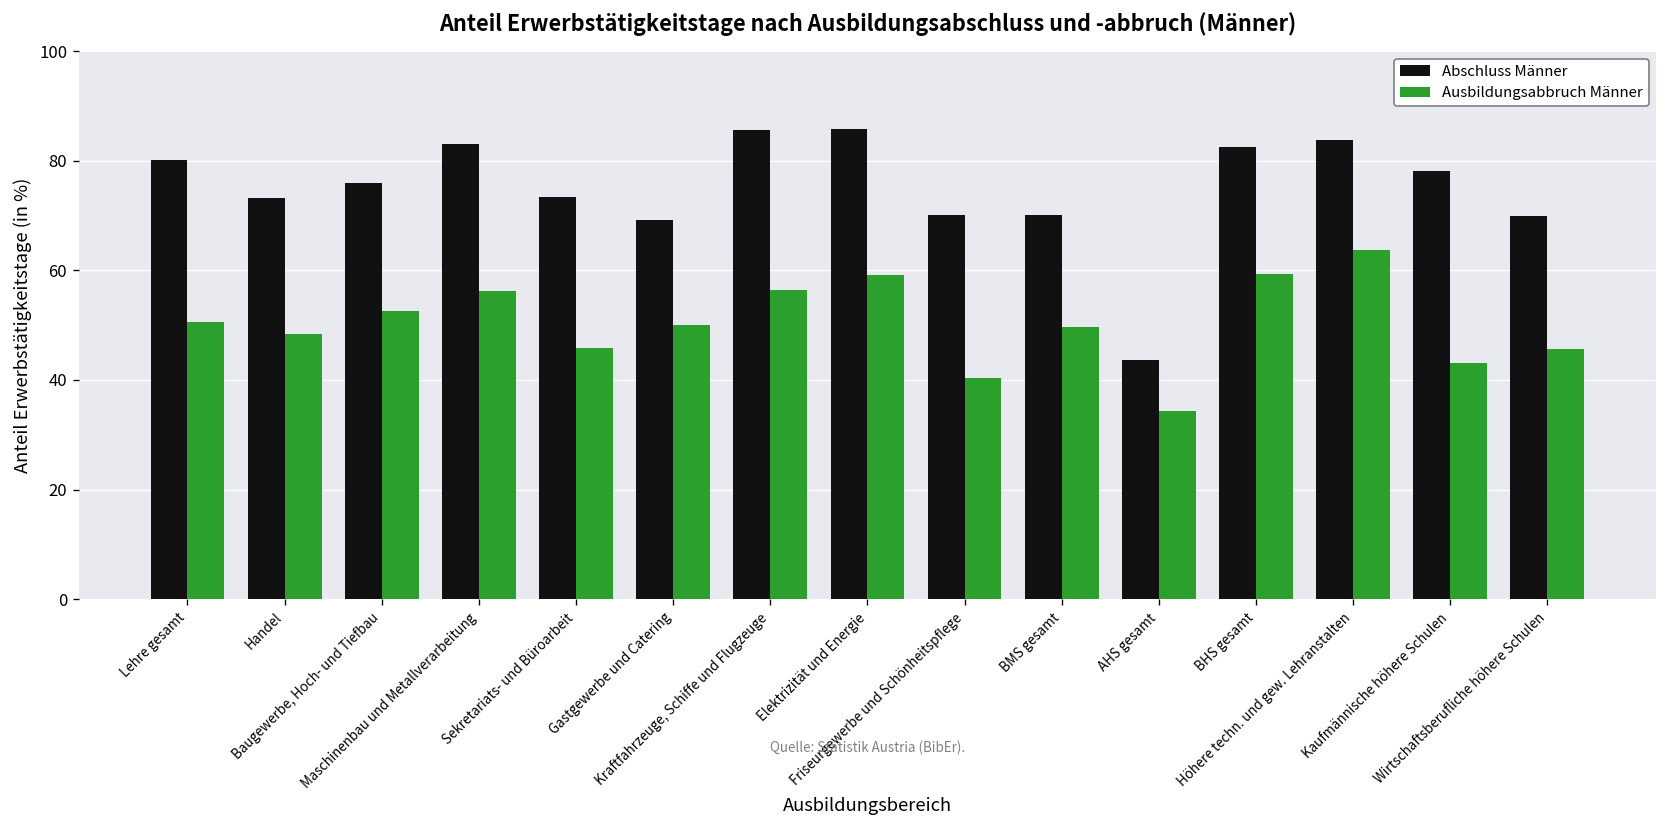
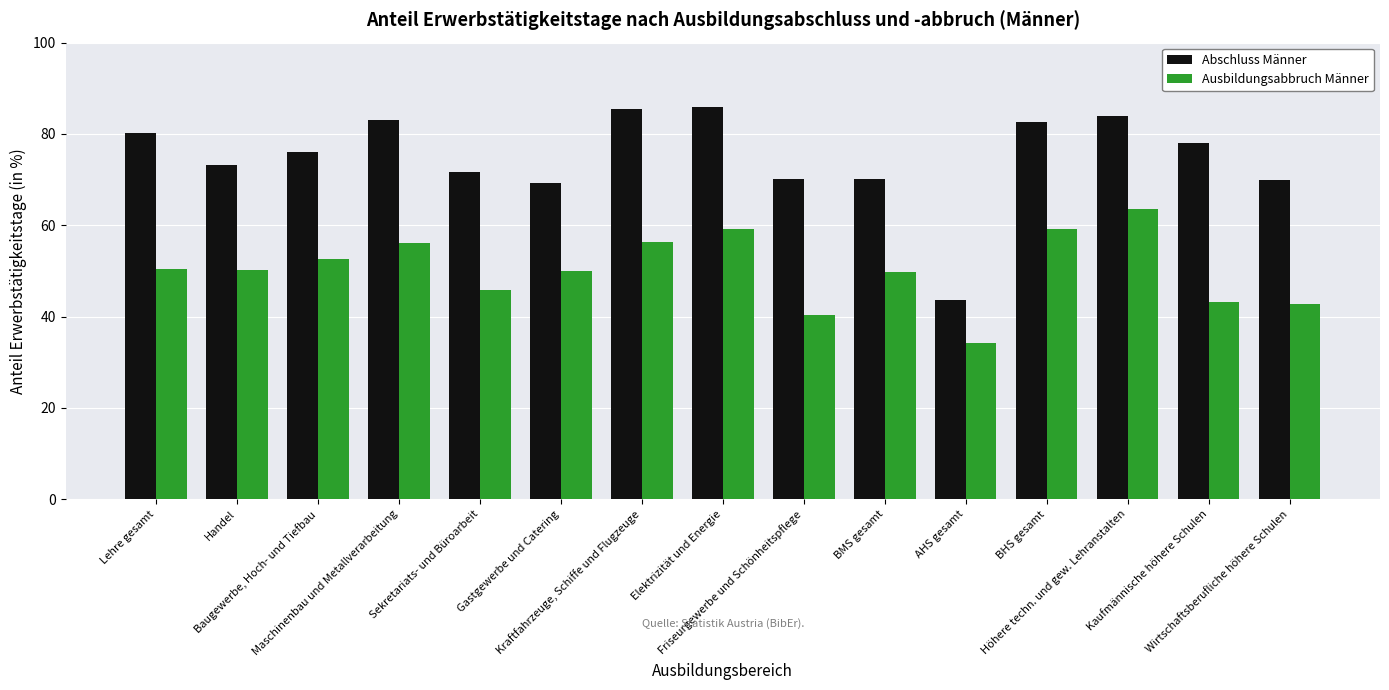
Ausbildungsabbruch Männer, Handel: 48 -> 50
Abschluss Männer, Sekretariats- und Büroarbeit: 73 -> 72
Ausbildungsabbruch Männer, Wirtschaftsberufliche höhere Schulen: 46 -> 43
